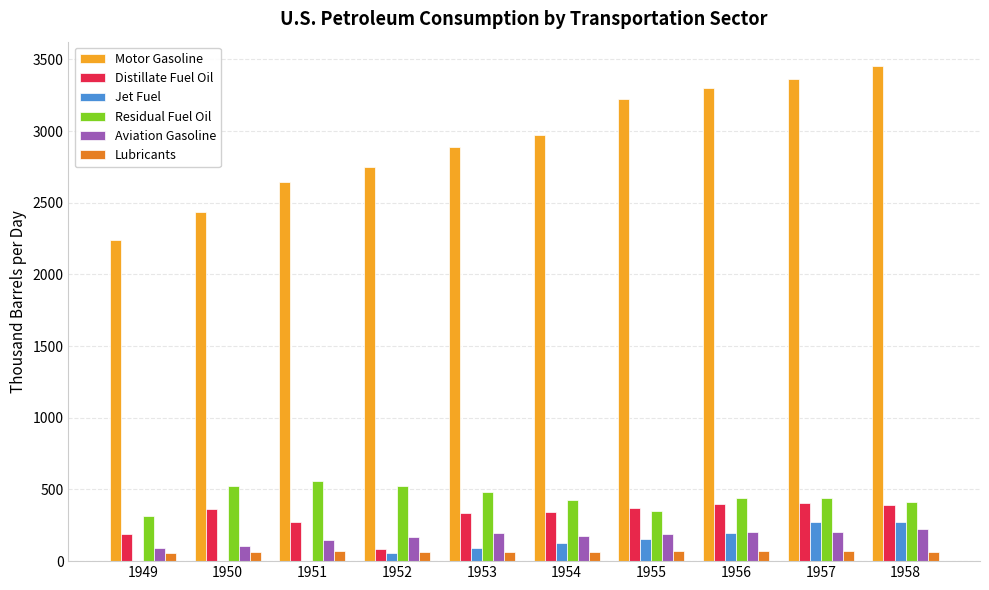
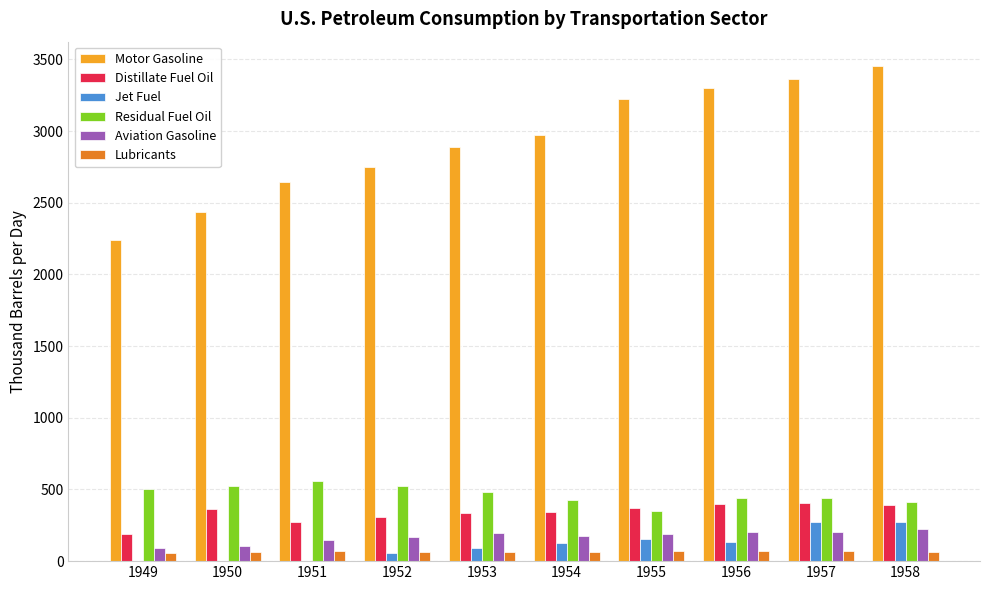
Residual Fuel Oil, 1949: 310 -> 500
Distillate Fuel Oil, 1952: 80 -> 310
Jet Fuel, 1956: 200 -> 130
